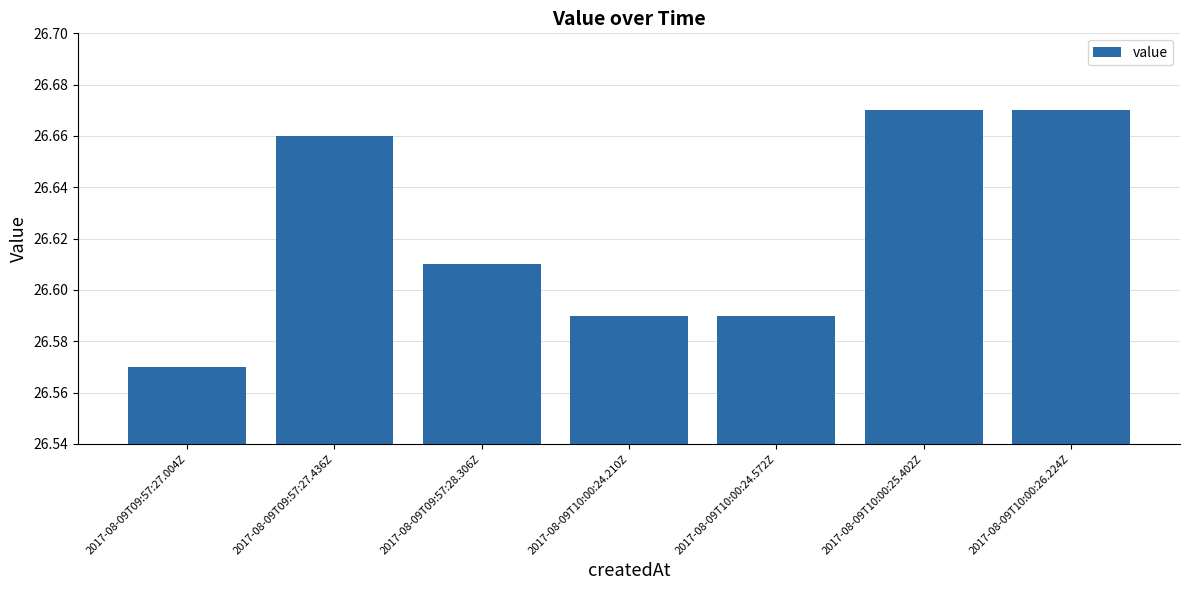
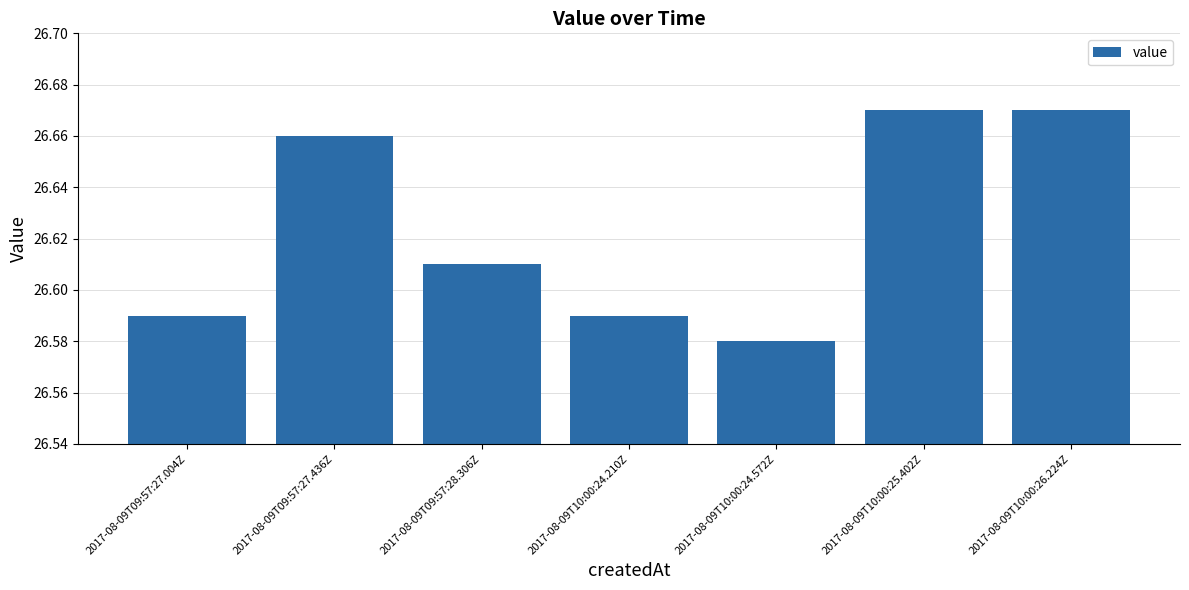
2017-08-09T09:57:27.004Z: 26.57 -> 26.59
2017-08-09T10:00:24.572Z: 26.59 -> 26.58
